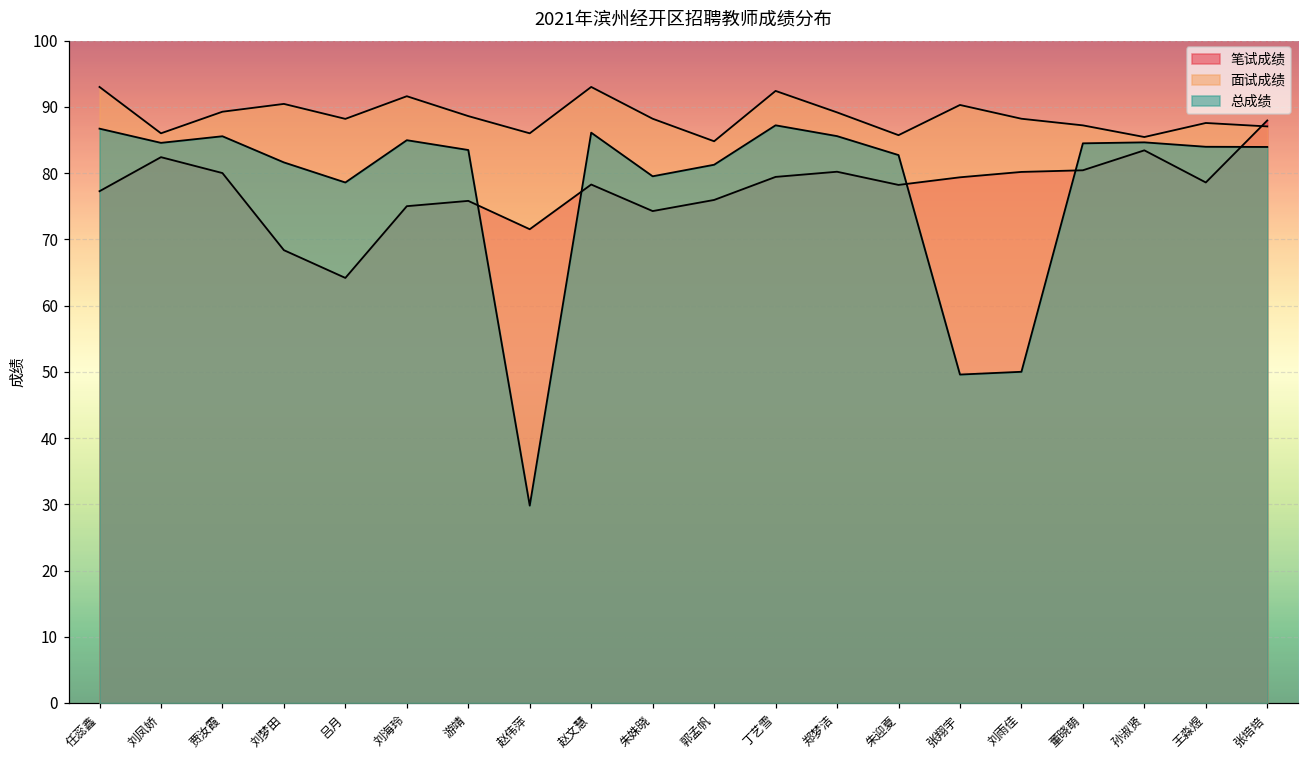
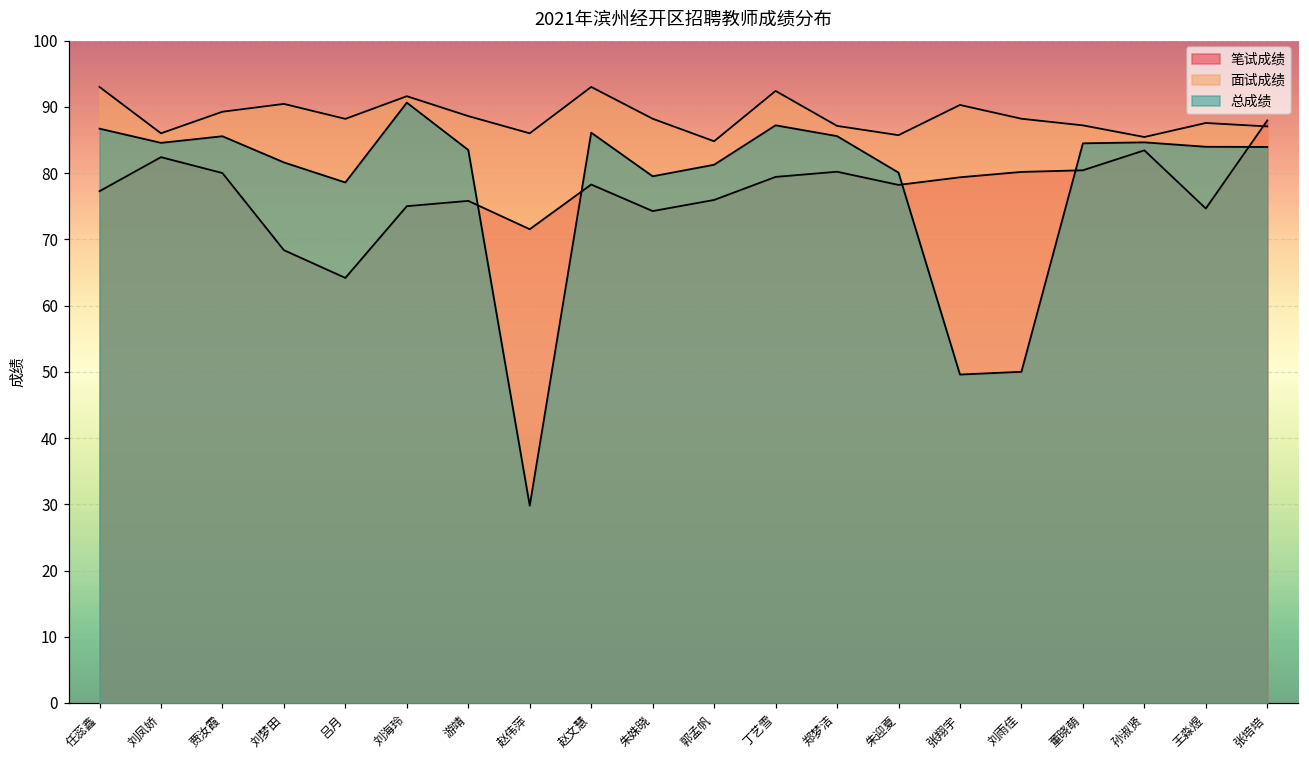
总成绩, 刘海玲: 85 -> 91
面试成绩, 郑梦洁: 89 -> 87
总成绩, 朱迎夏: 83 -> 80
笔试成绩, 王淼煜: 79 -> 75
